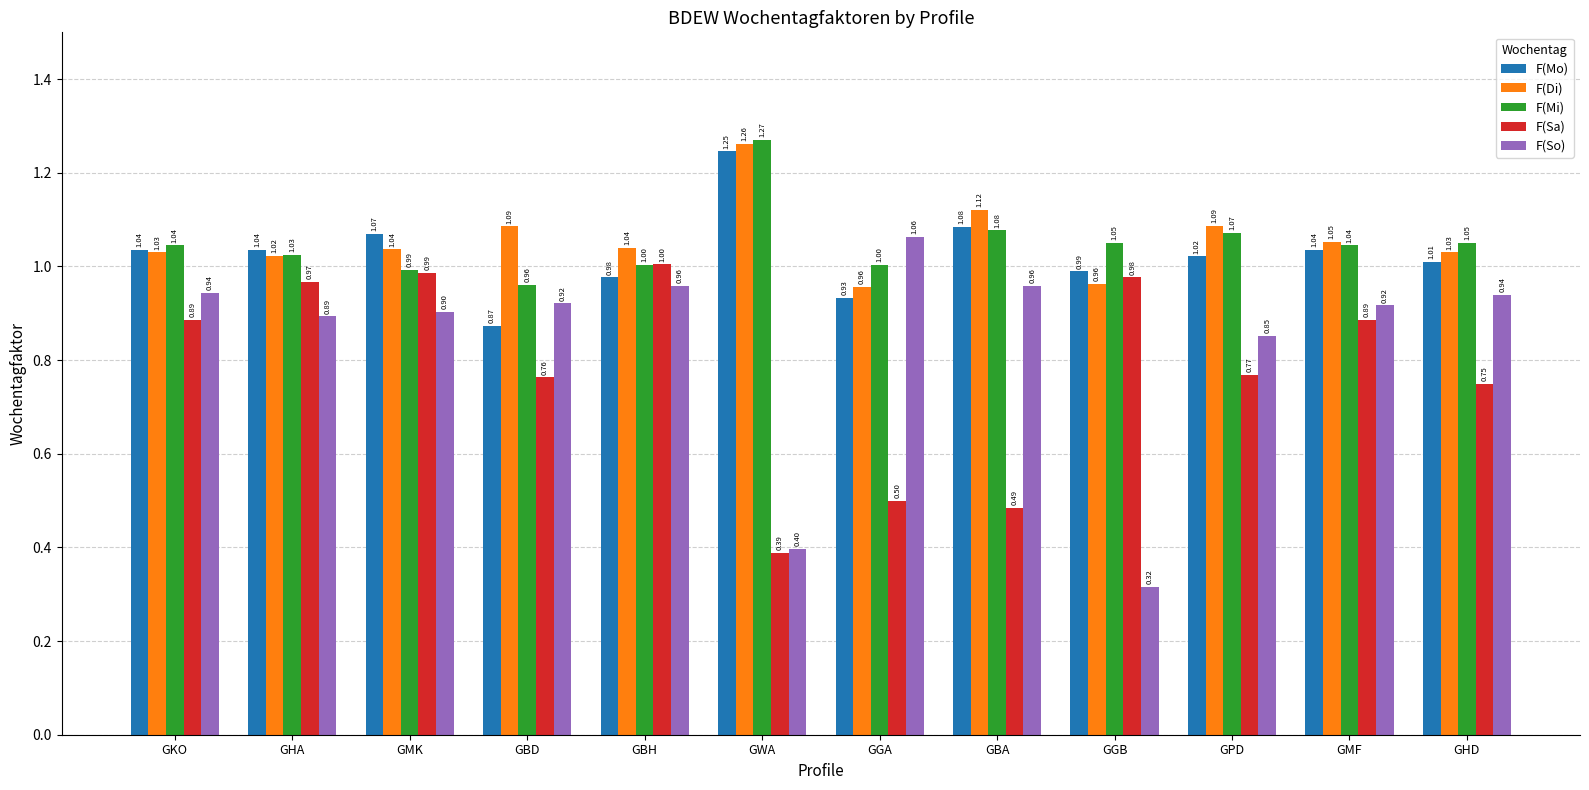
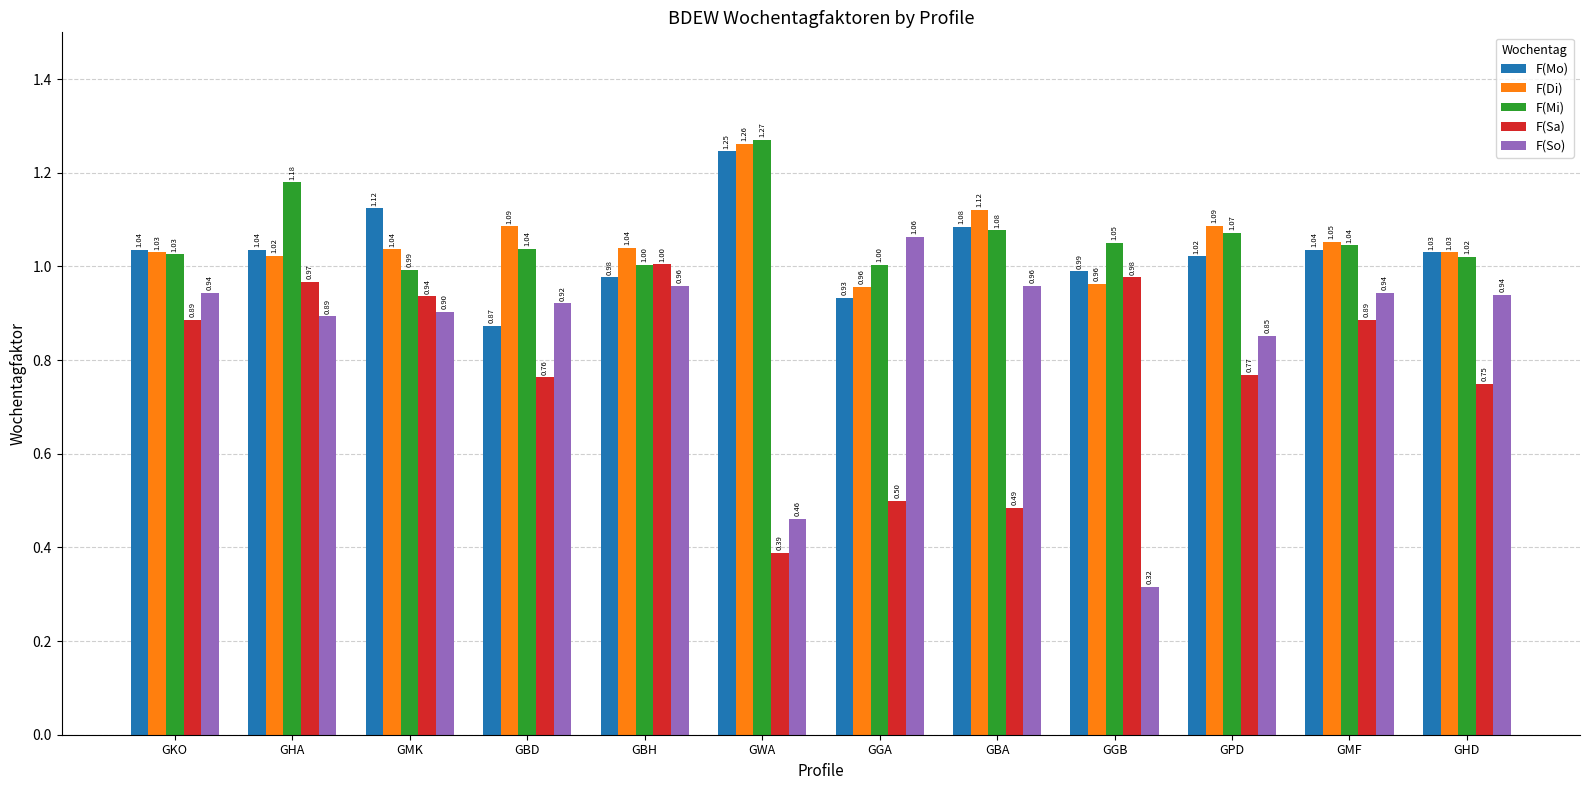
F(Mi), GKO: 1.04 -> 1.03
F(Mi), GHA: 1.03 -> 1.18
F(Mo), GMK: 1.07 -> 1.12
F(Sa), GMK: 0.99 -> 0.94
F(Mi), GBD: 0.96 -> 1.04
F(So), GWA: 0.40 -> 0.46
F(So), GMF: 0.92 -> 0.94
F(Mo), GHD: 1.01 -> 1.03
F(Mi), GHD: 1.05 -> 1.02
